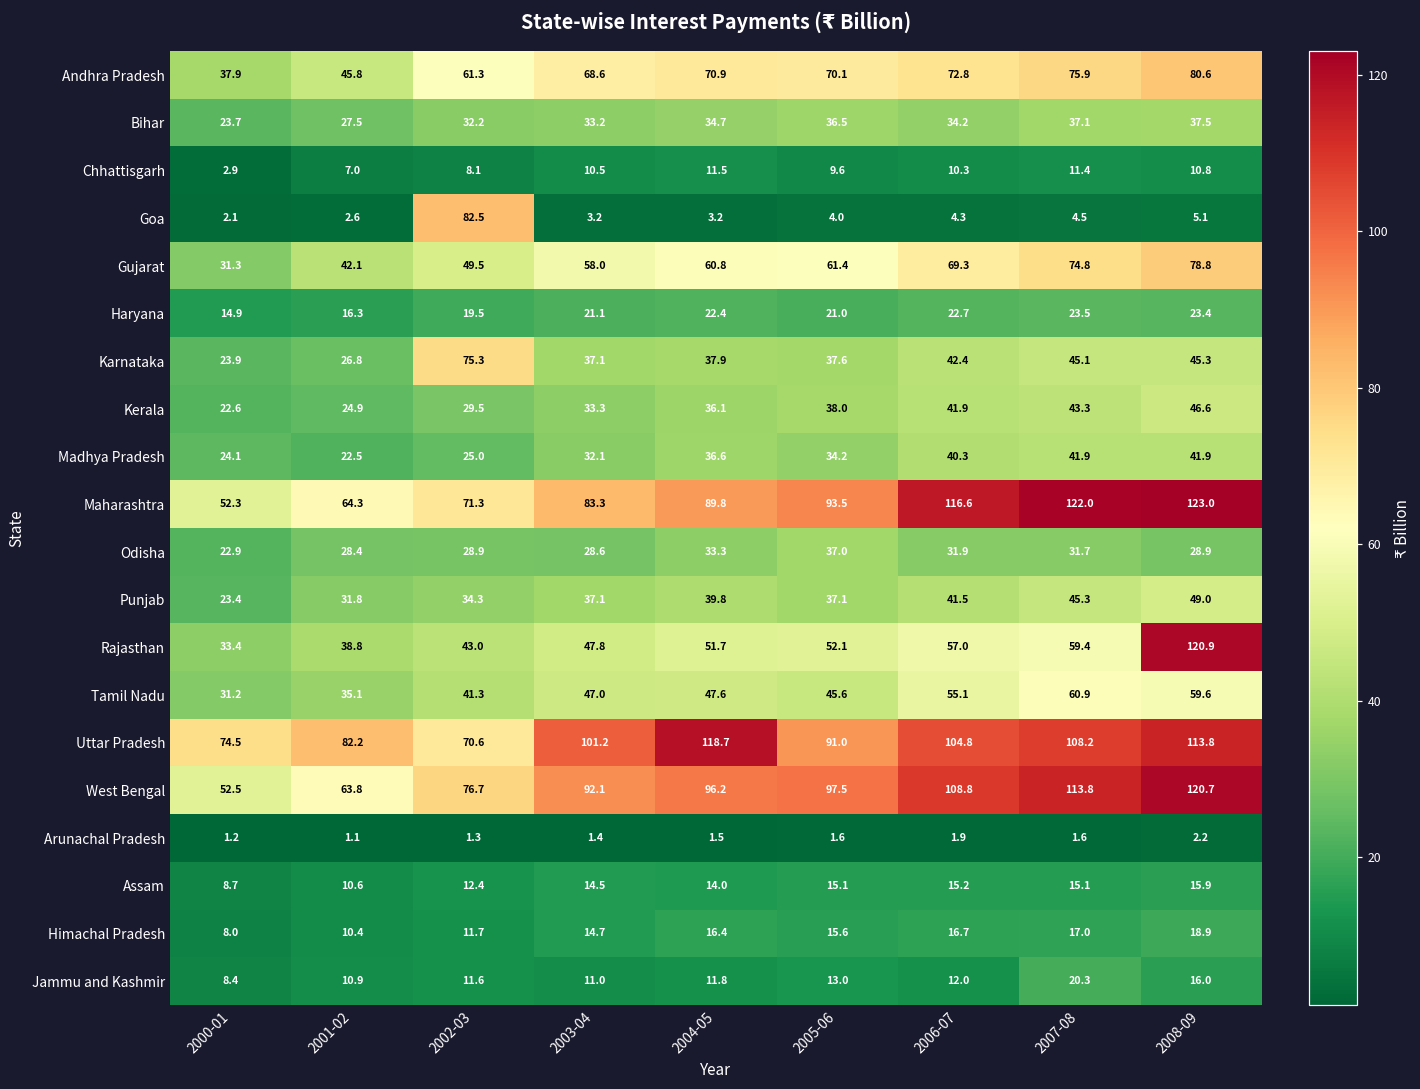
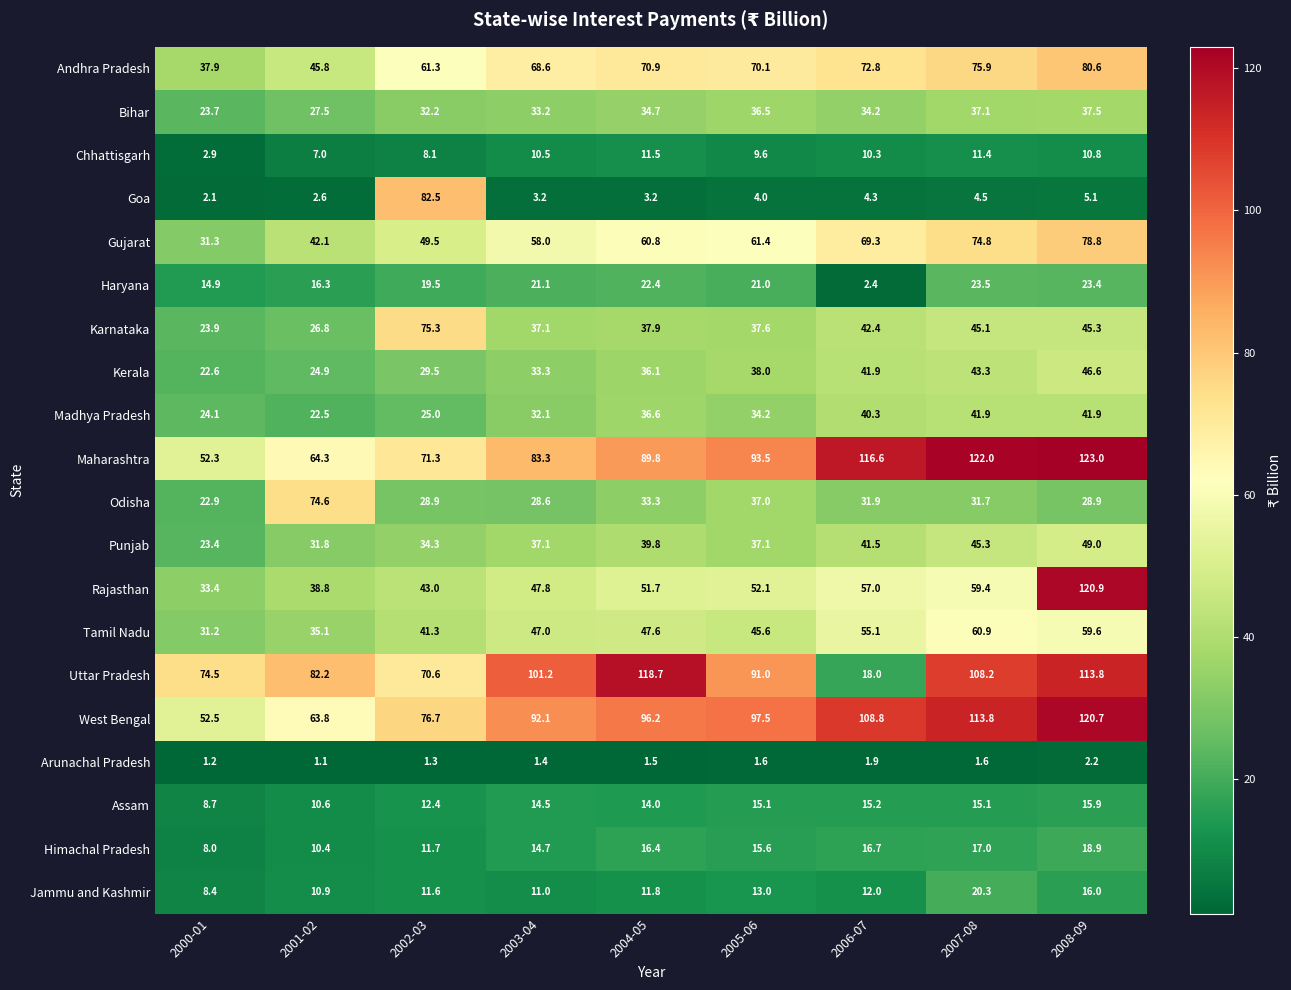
Haryana, 2006-07: 22.7 -> 2.4
Odisha, 2001-02: 28.4 -> 74.6
Uttar Pradesh, 2006-07: 104.8 -> 18.0
